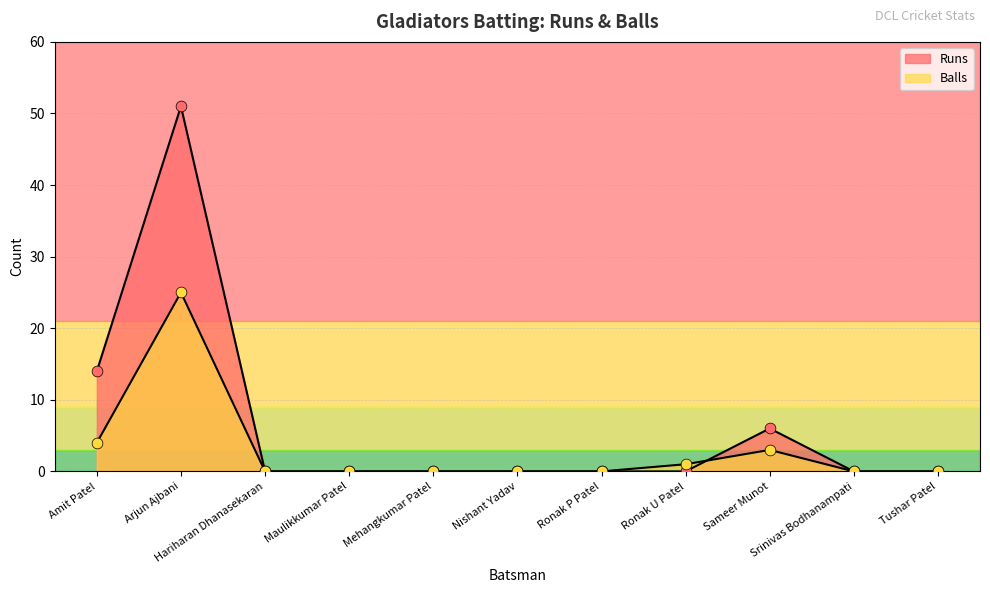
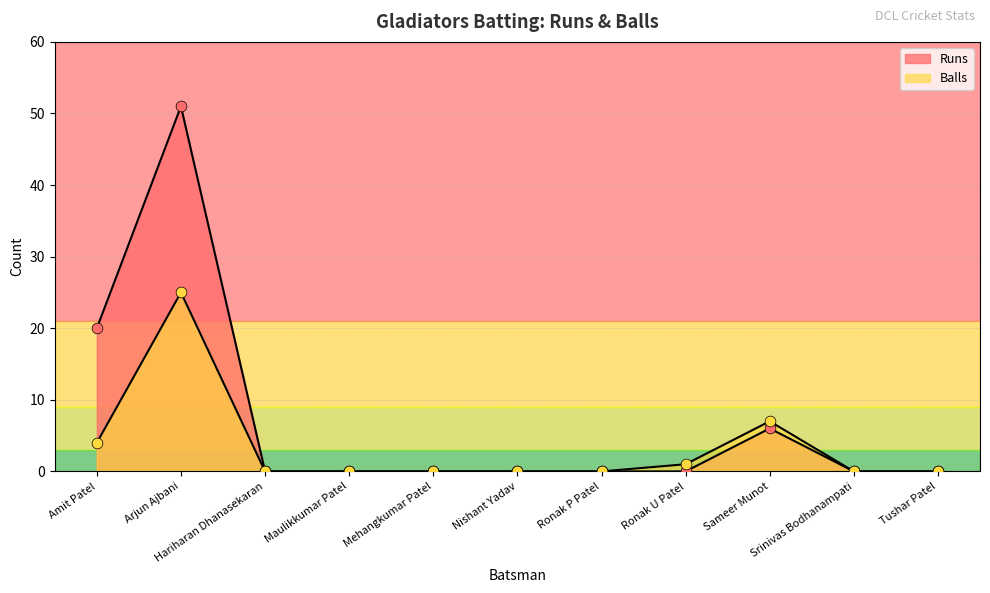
Runs, Amit Patel: 14 -> 20
Balls, Sameer Munot: 3 -> 7
